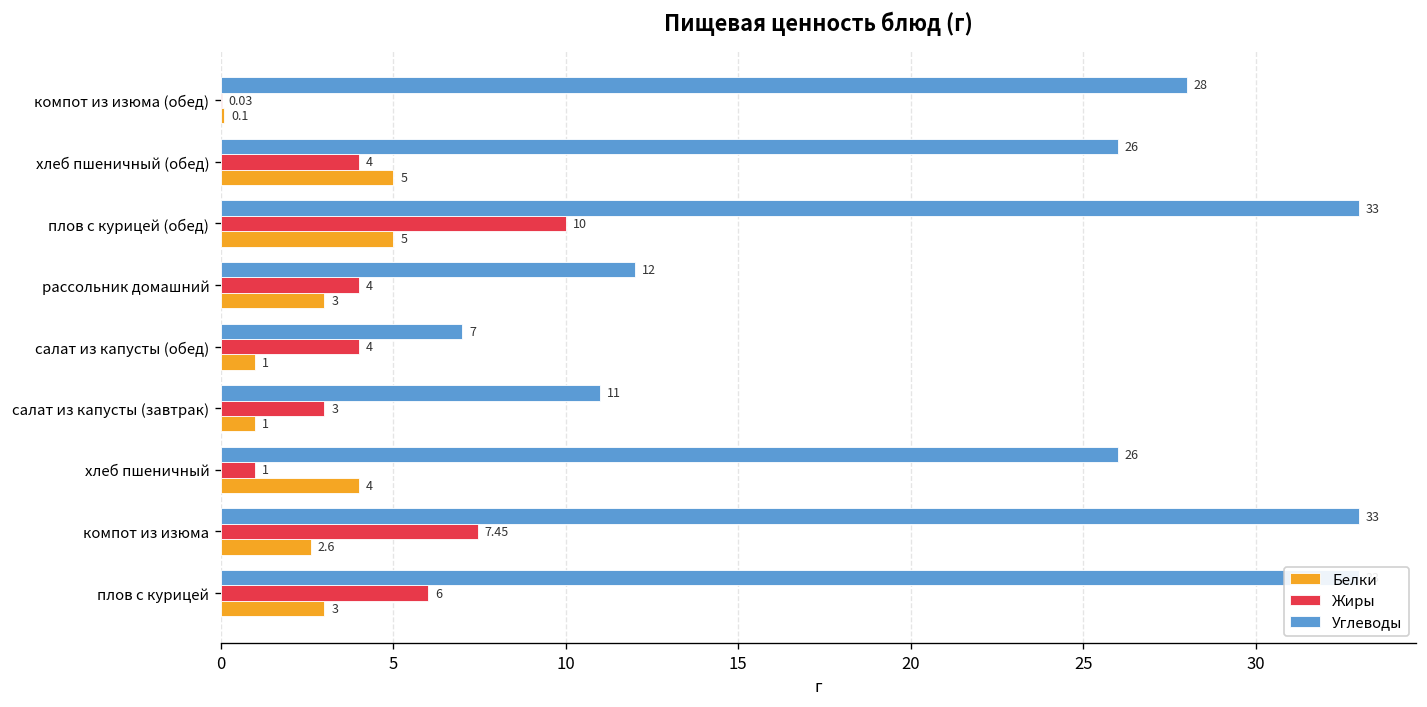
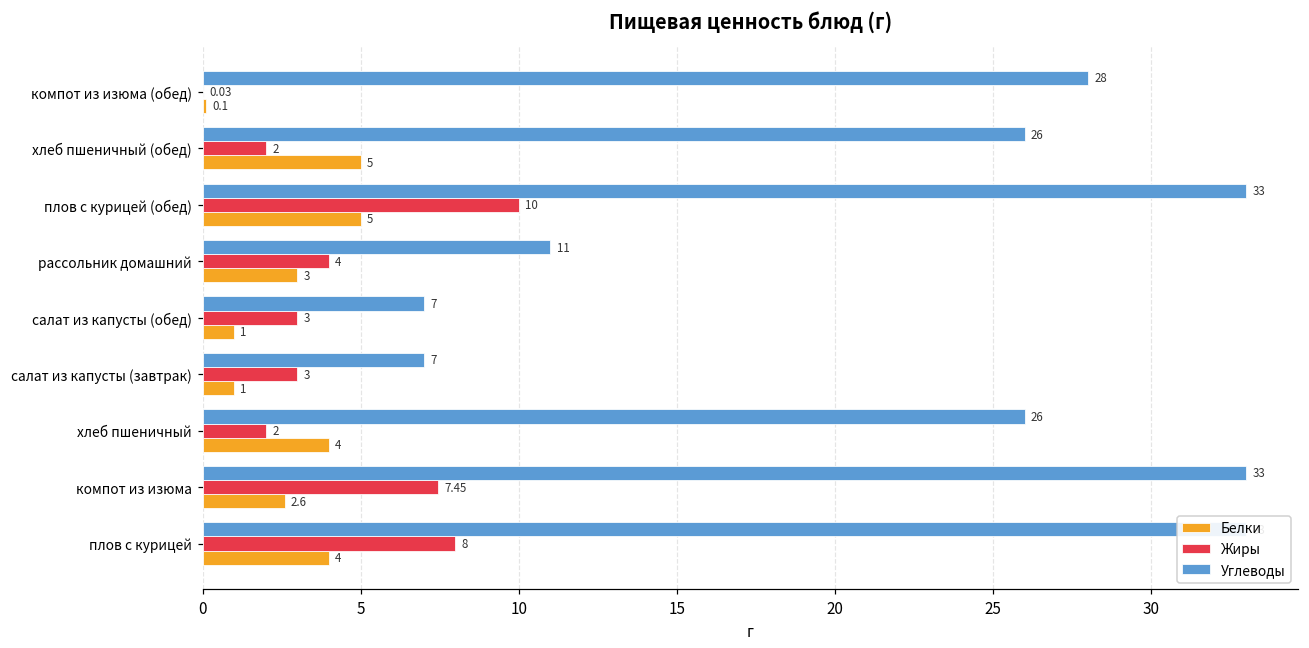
Жиры, хлеб пшеничный (обед): 4 -> 2
Углеводы, рассольник домашний: 12 -> 11
Жиры, салат из капусты (обед): 4 -> 3
Углеводы, салат из капусты (завтрак): 11 -> 7
Жиры, хлеб пшеничный: 1 -> 2
Жиры, плов с курицей: 6 -> 8
Белки, плов с курицей: 3 -> 4
